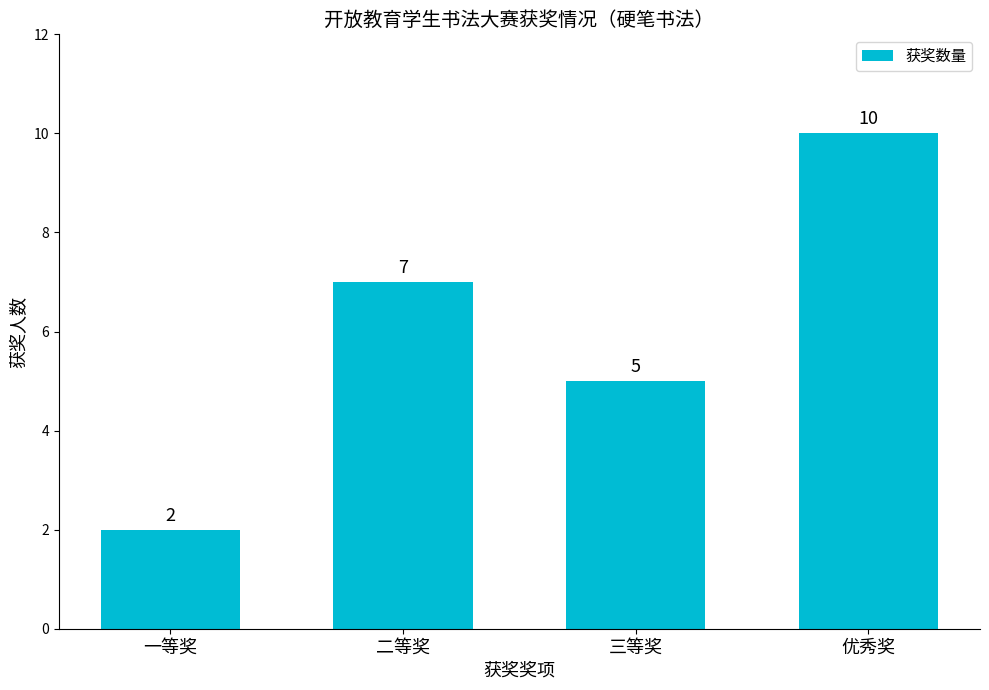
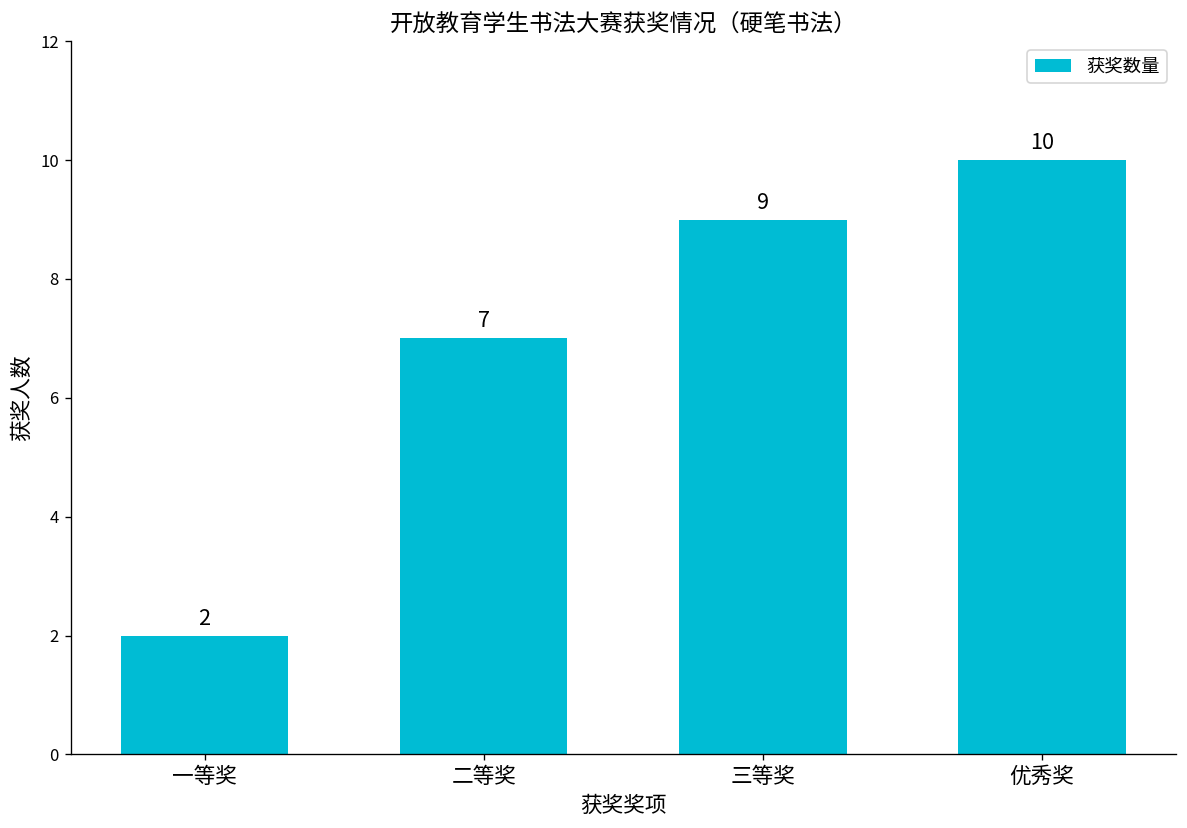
三等奖: 5 -> 9
